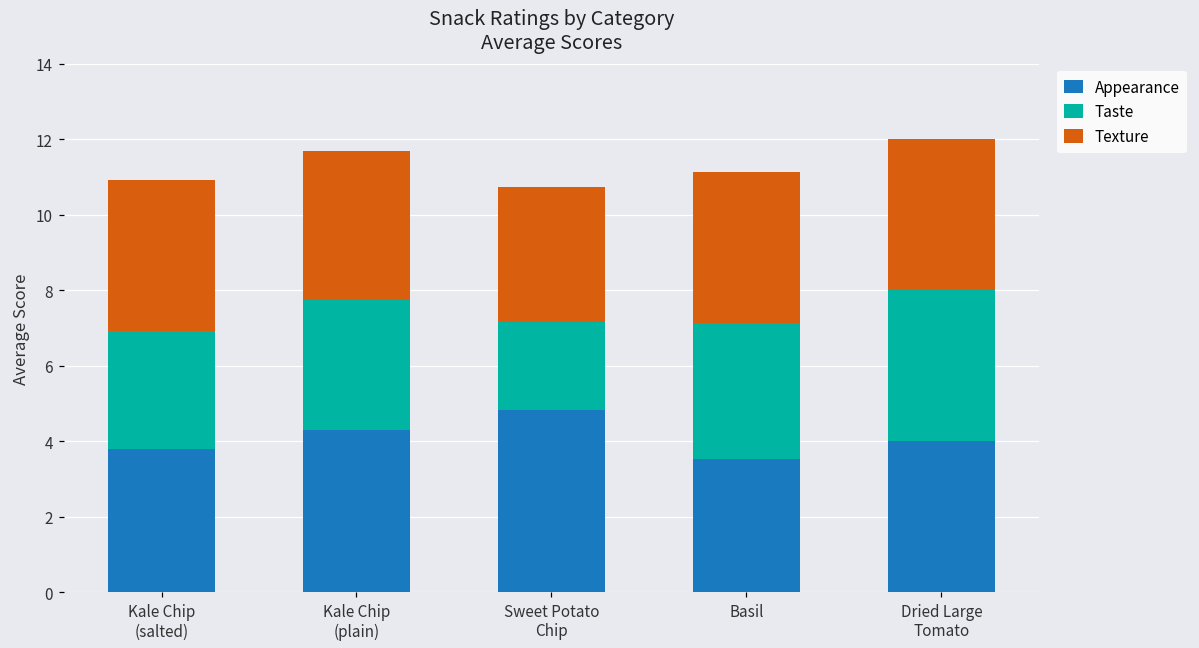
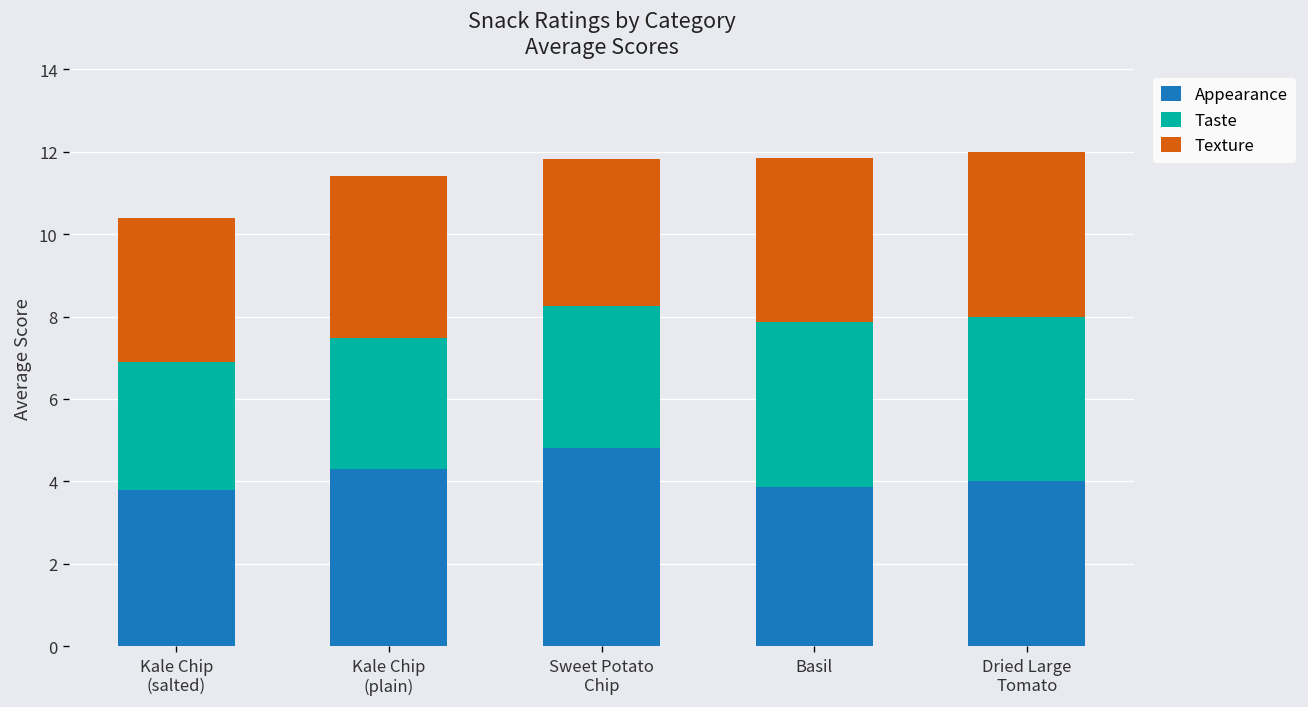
Texture, Kale Chip (salted): 4.0 -> 3.5
Taste, Kale Chip (plain): 3.4 -> 3.2
Taste, Sweet Potato Chip: 2.3 -> 3.4
Appearance, Basil: 3.5 -> 3.9
Taste, Basil: 3.6 -> 4.0
